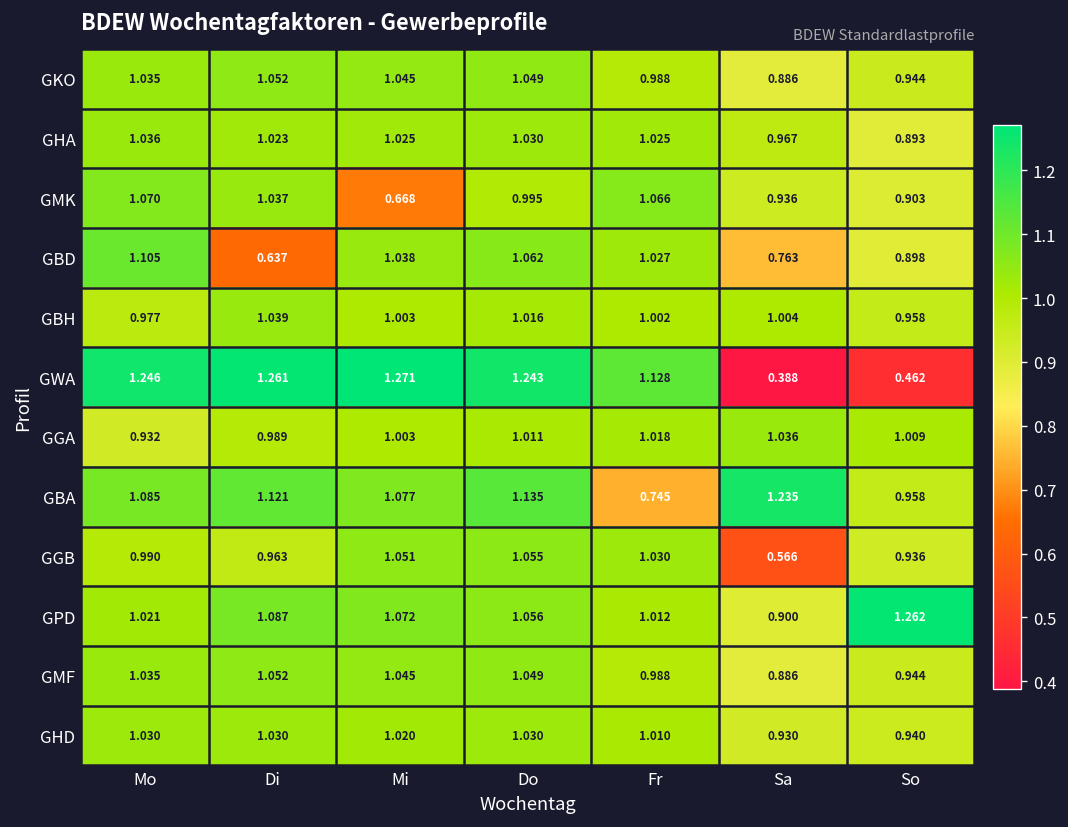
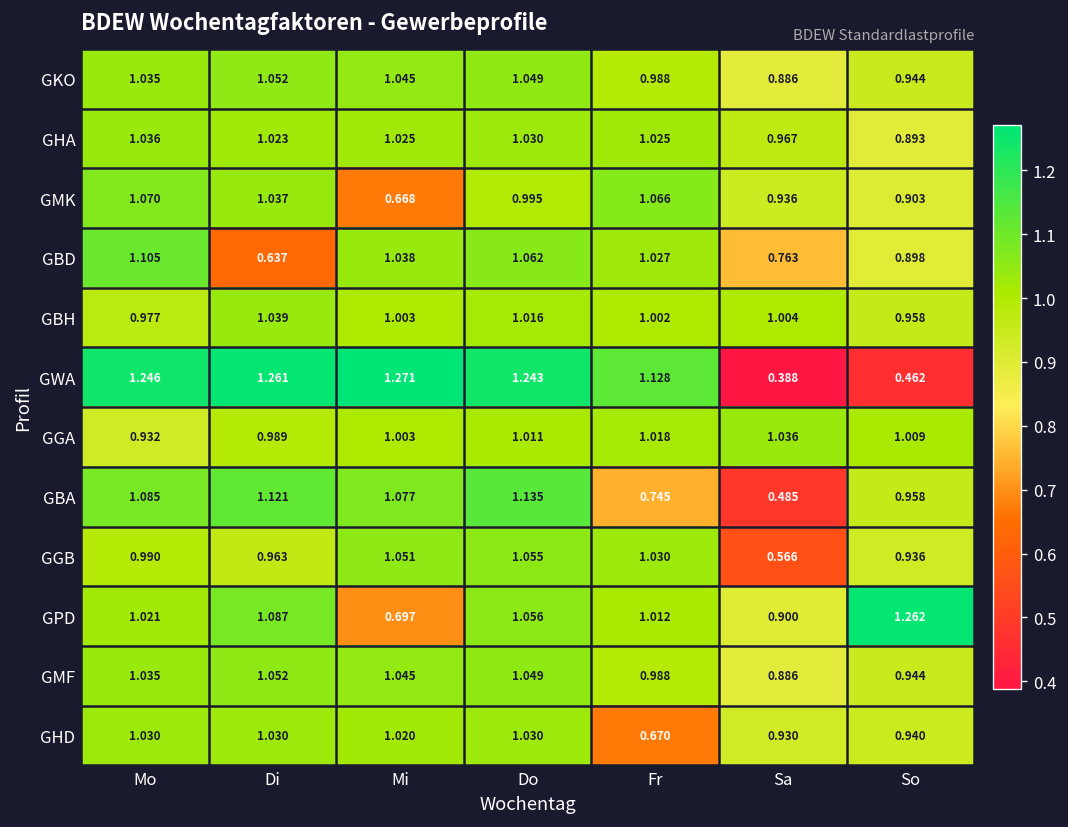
GBA, Sa: 1.235 -> 0.485
GPD, Mi: 1.072 -> 0.697
GHD, Fr: 1.010 -> 0.670
